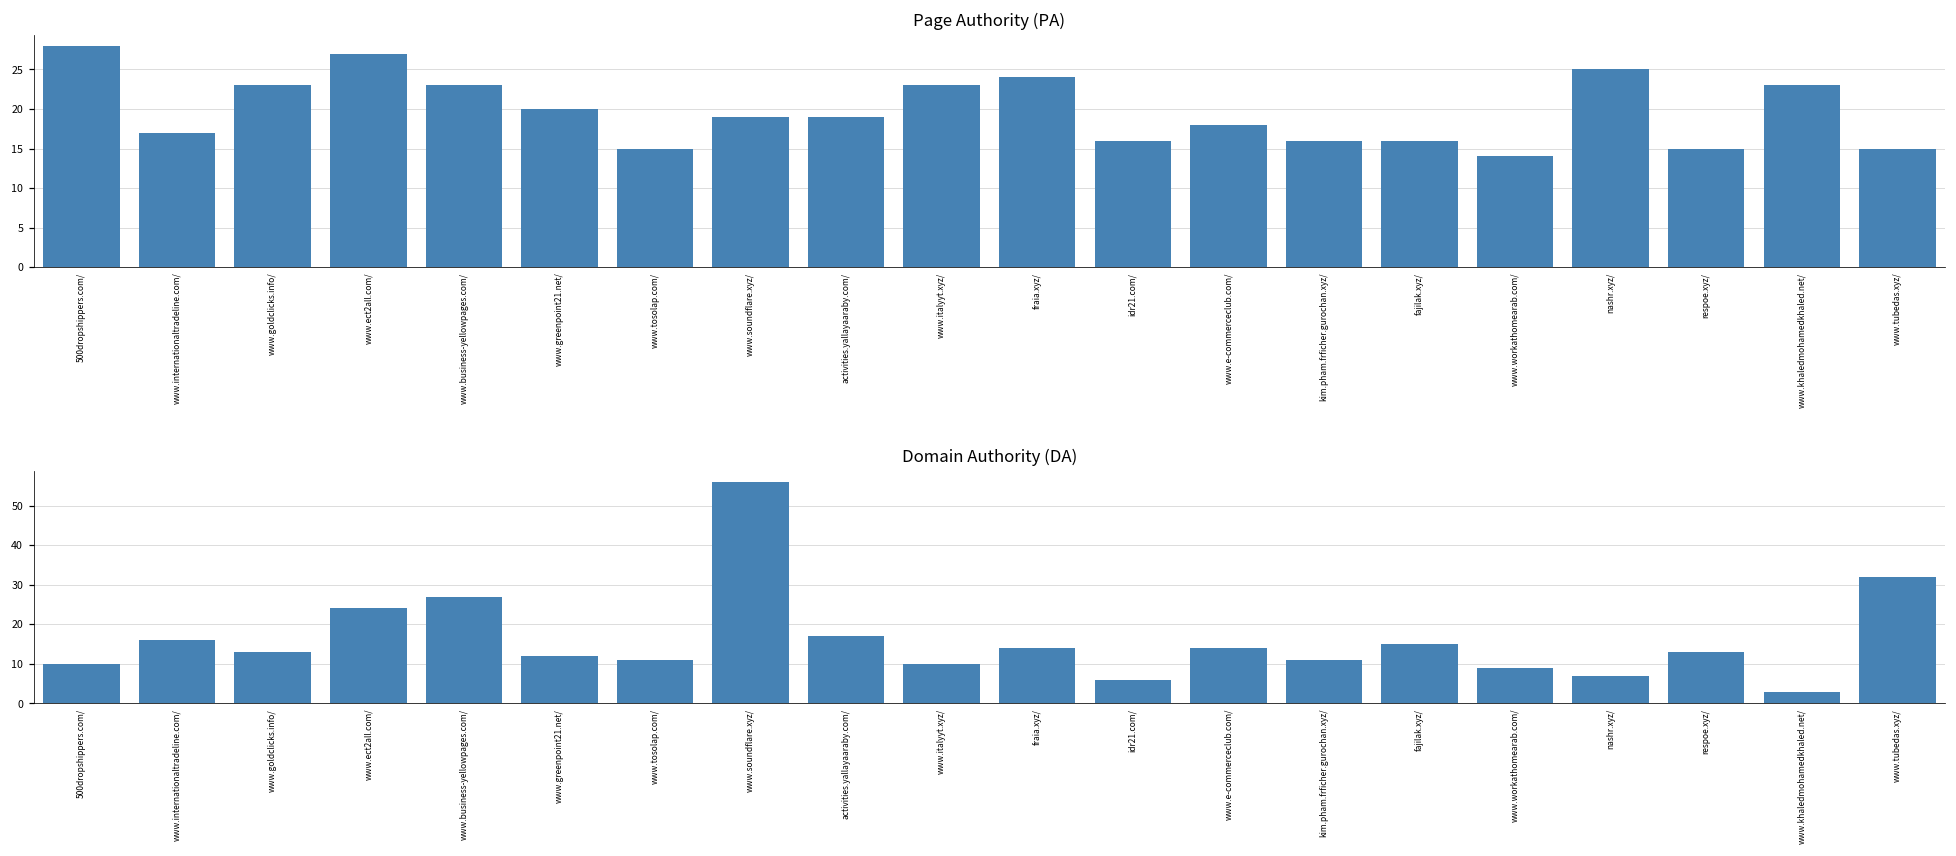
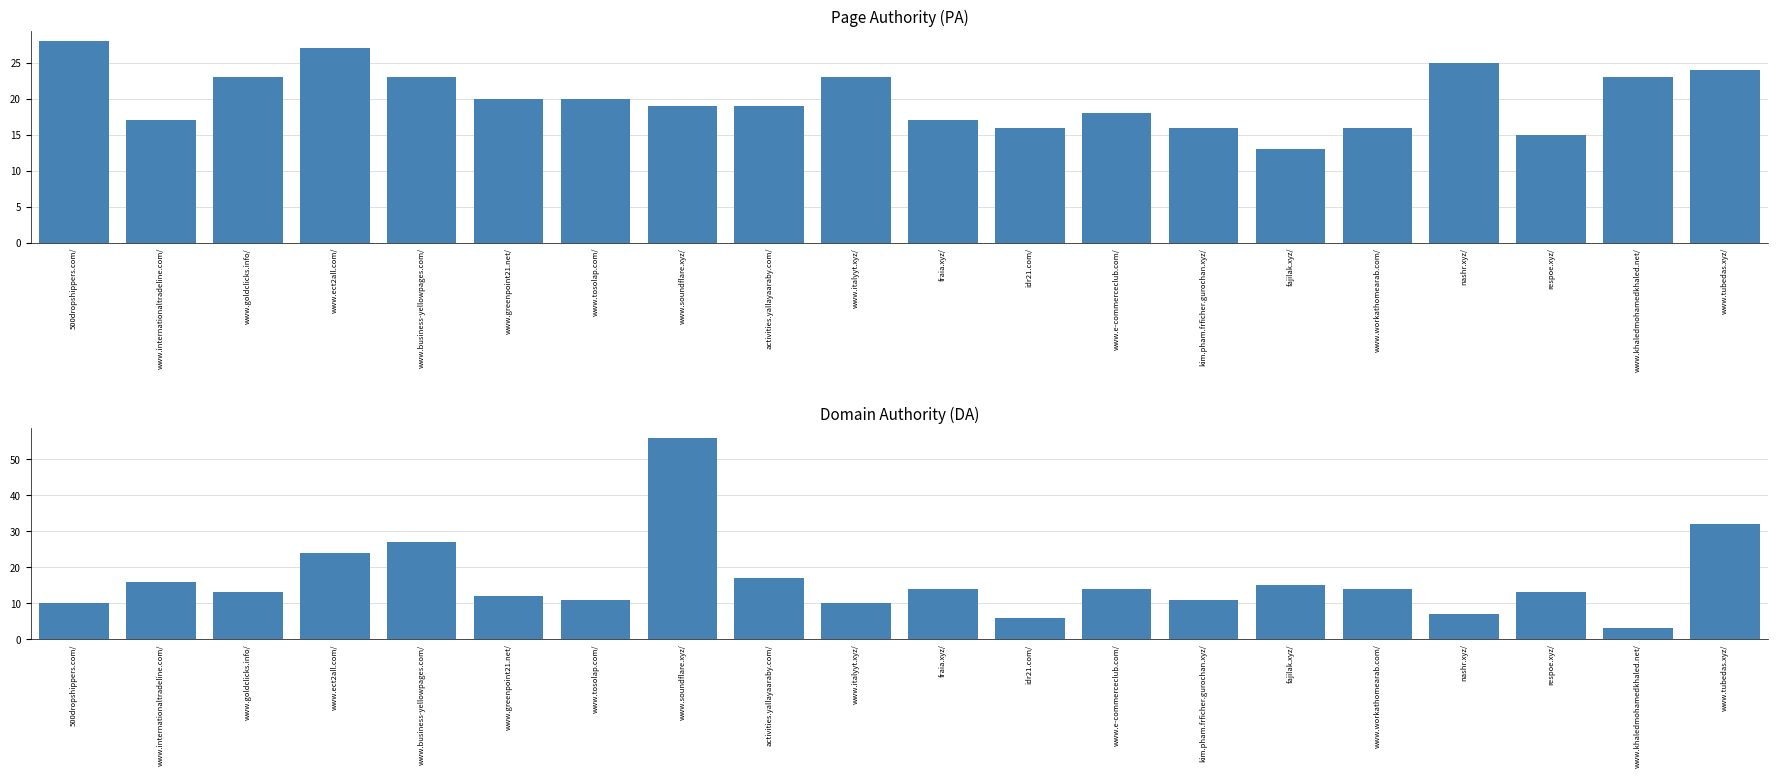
Page Authority (PA), www.tosolap.com/: 15 -> 20
Page Authority (PA), fraia.xyz/: 24 -> 17
Page Authority (PA), fajilak.xyz/: 16 -> 13
Page Authority (PA), www.workathomearab.com/: 14 -> 16
Page Authority (PA), www.tubedas.xyz/: 15 -> 24
Domain Authority (DA), www.workathomearab.com/: 9 -> 14
